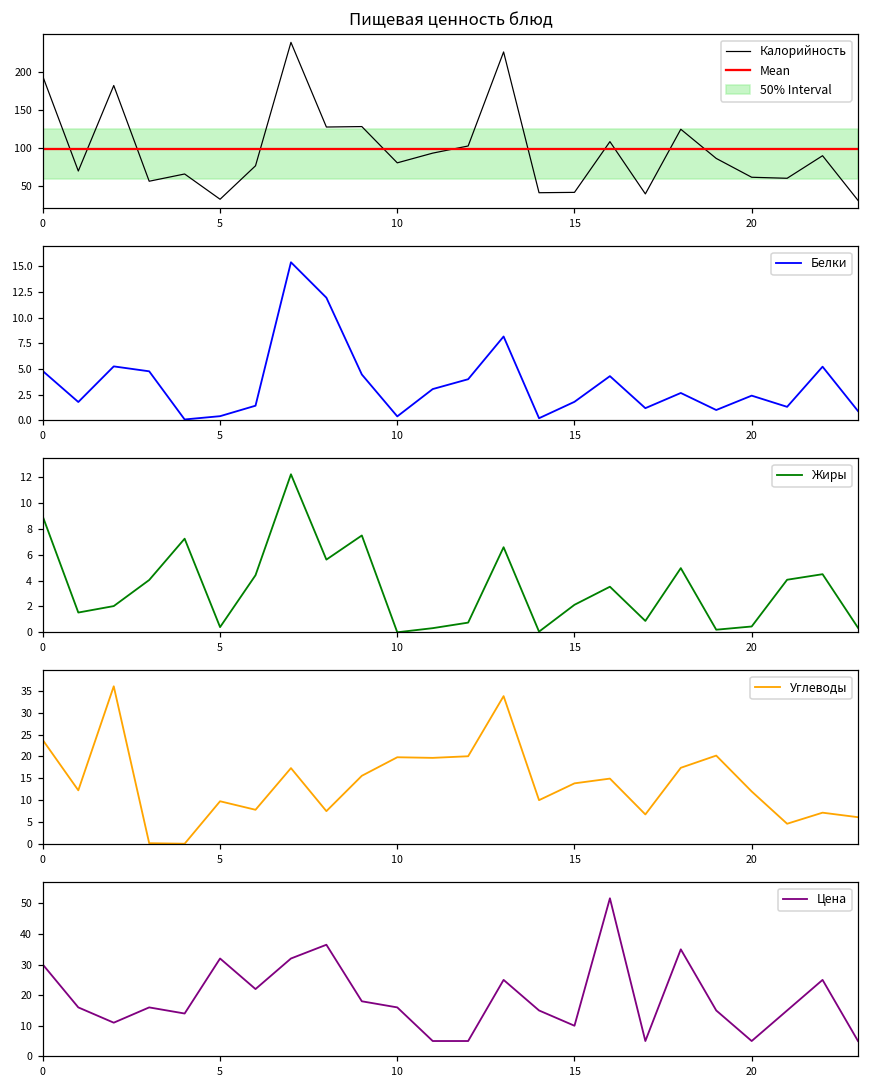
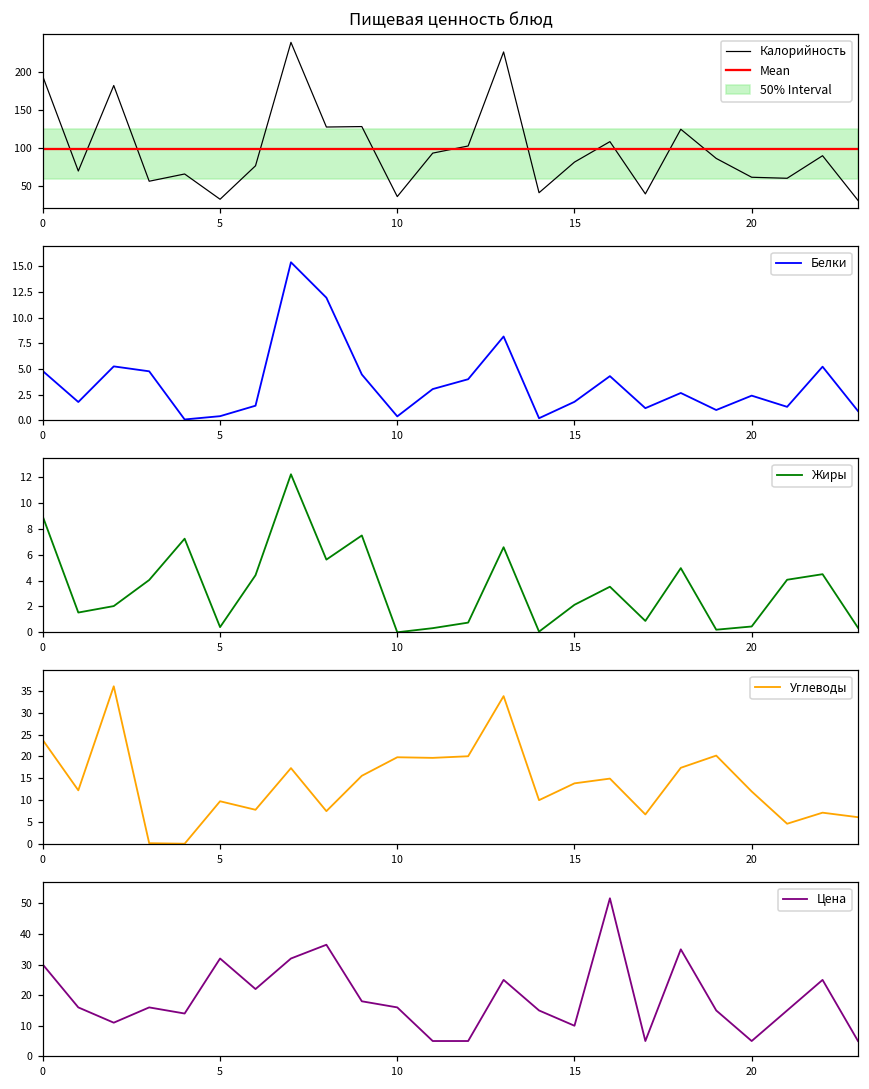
Пищевая ценность блюд, Калорийность, 10: 80 -> 40
Пищевая ценность блюд, Калорийность, 15: 40 -> 80
